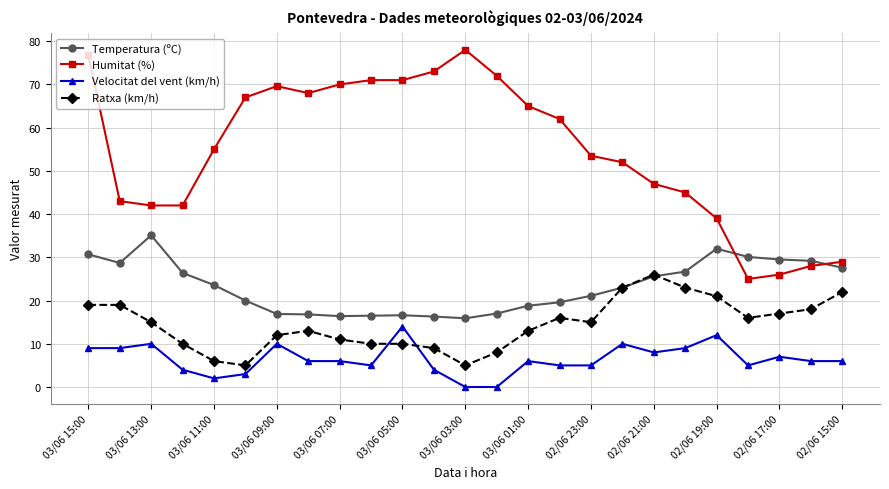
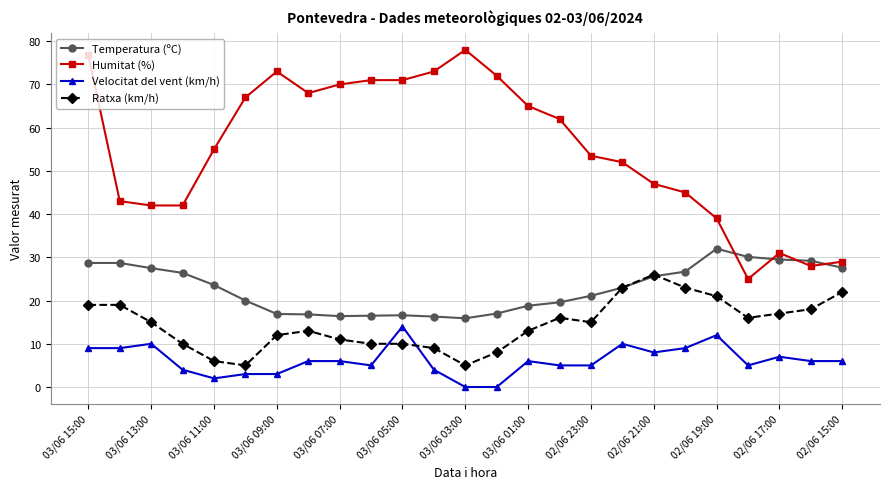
Temperatura (ºC), 03/06 15:00: 31 -> 29
Temperatura (ºC), 03/06 13:00: 35 -> 28
Humitat (%), 03/06 09:00: 70 -> 73
Velocitat del vent (km/h), 03/06 09:00: 10 -> 3
Humitat (%), 02/06 17:00: 26 -> 31
